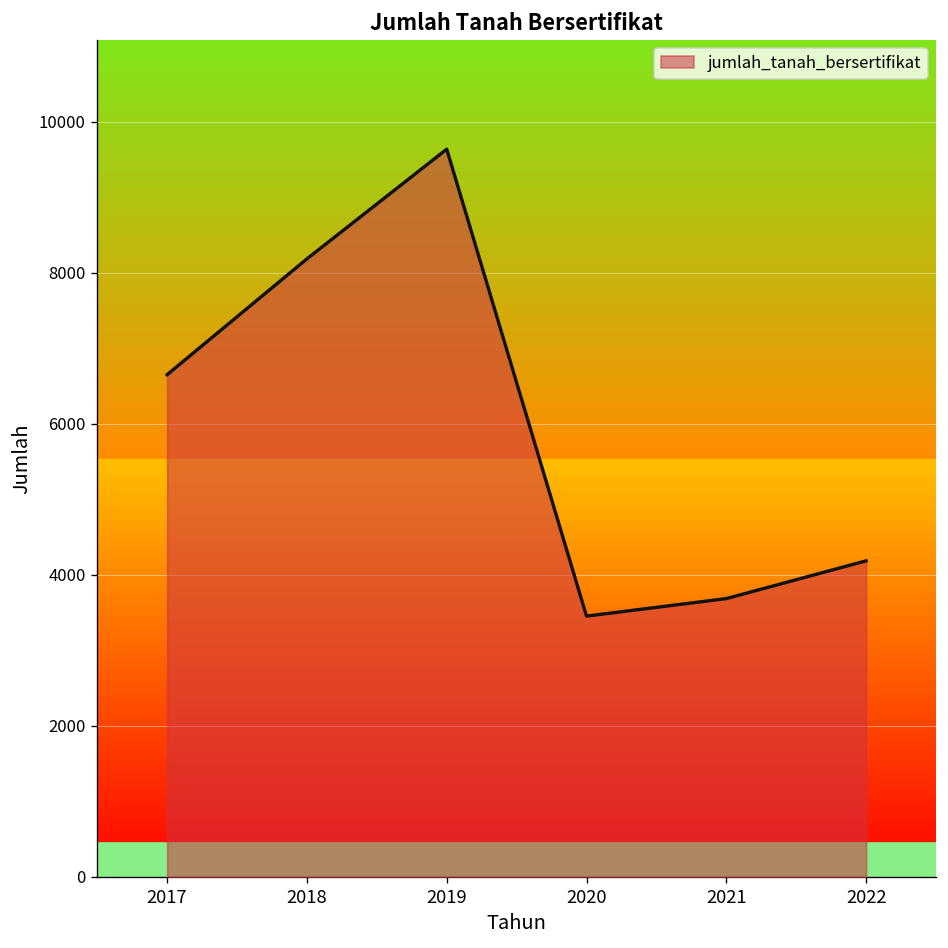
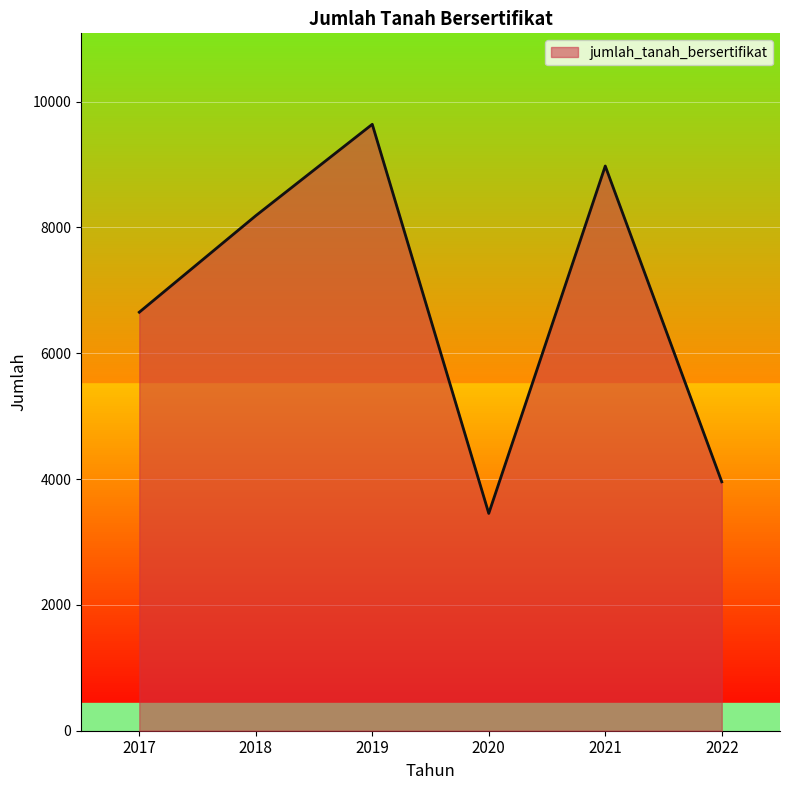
2021: 3700 -> 9000
2022: 4200 -> 4000
